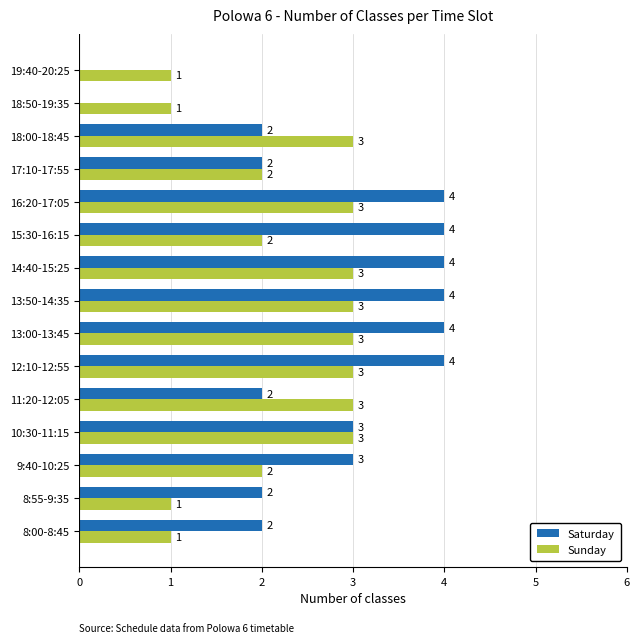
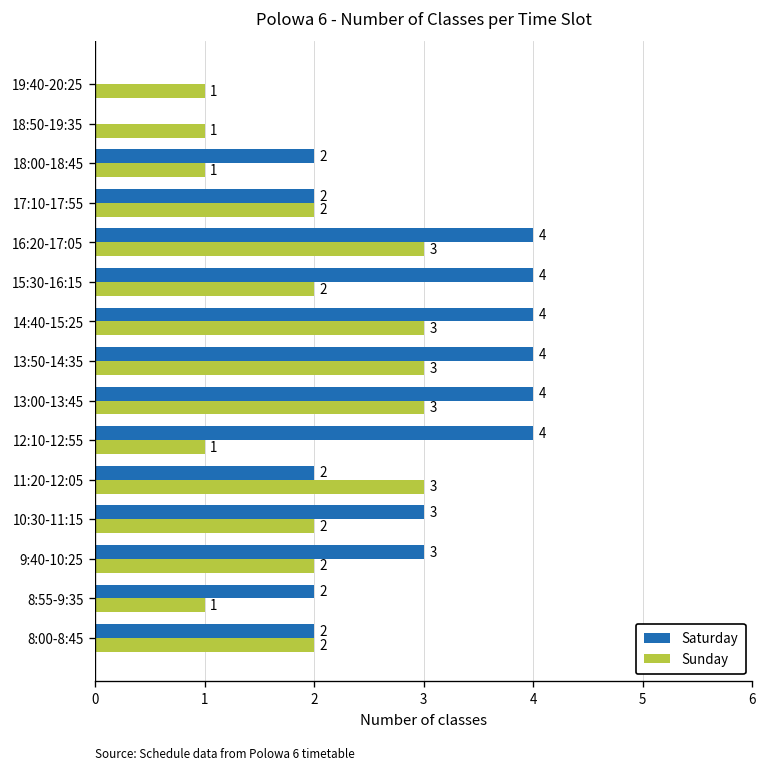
Sunday, 18:00-18:45: 3 -> 1
Sunday, 12:10-12:55: 3 -> 1
Sunday, 10:30-11:15: 3 -> 2
Sunday, 8:00-8:45: 1 -> 2
